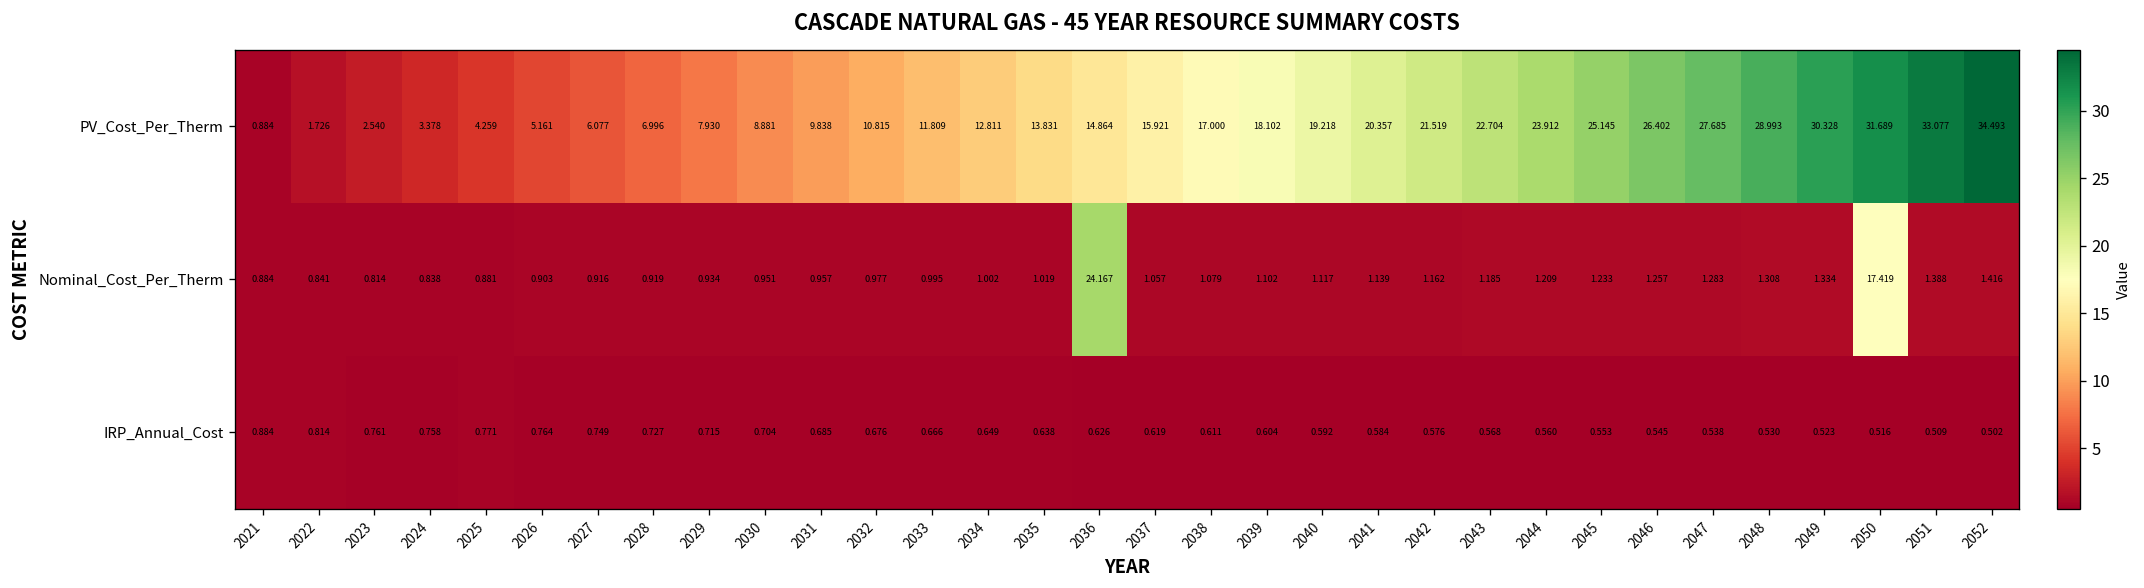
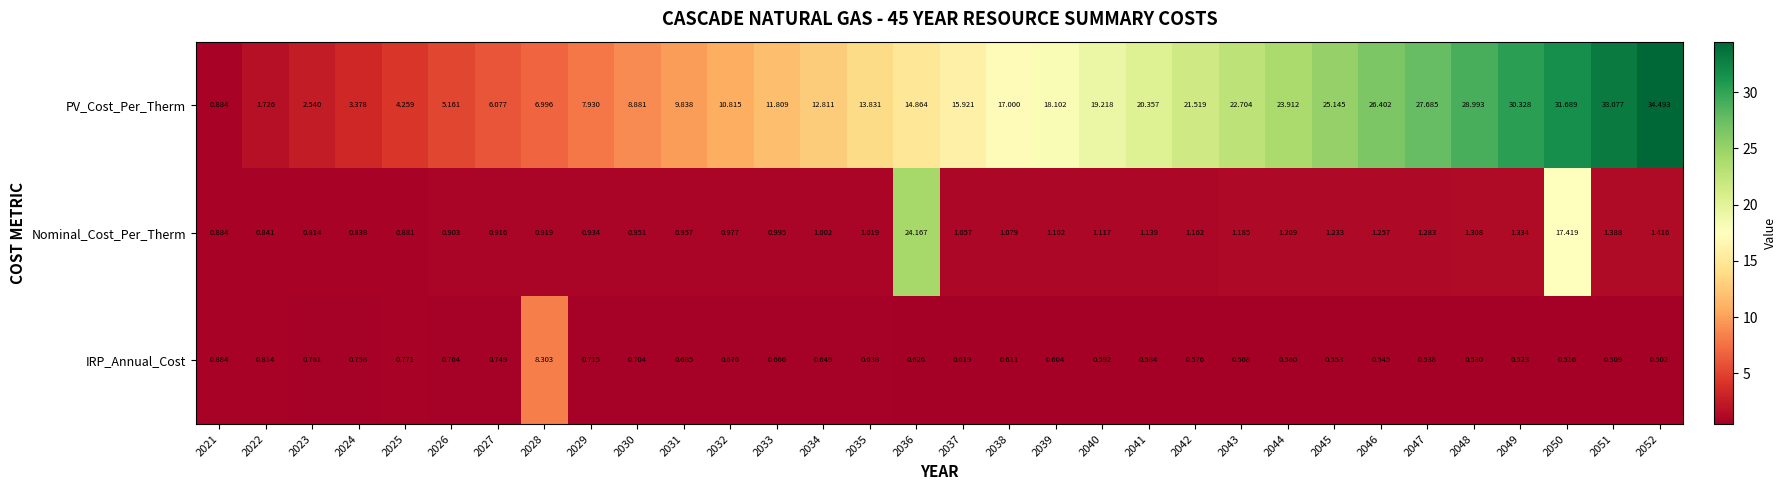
IRP_Annual_Cost, 2028: 0.727 -> 8.303
